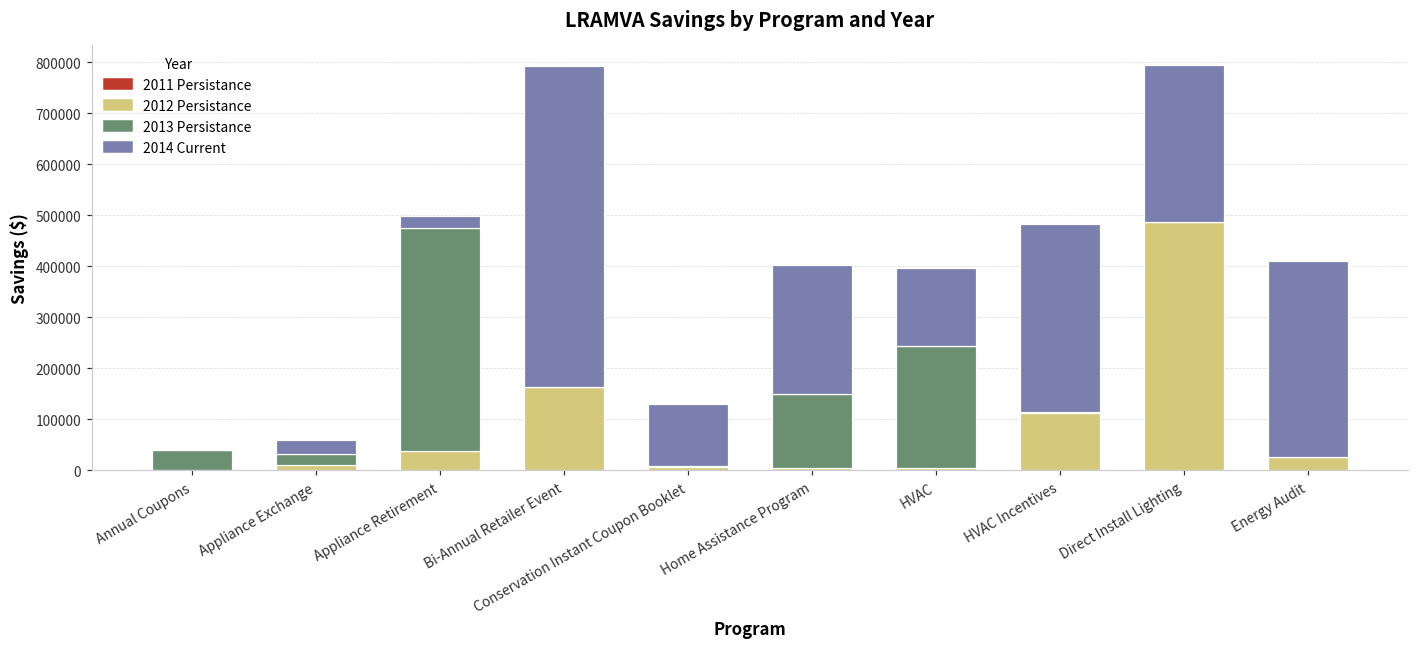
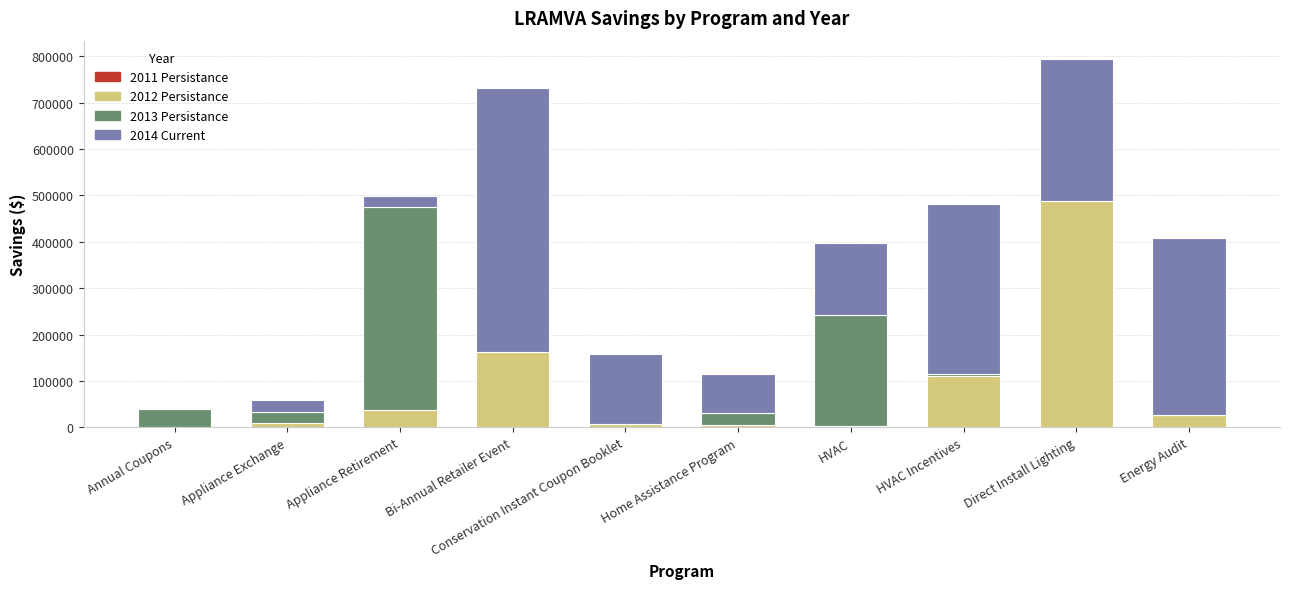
2014 Current, Bi-Annual Retailer Event: 630000 -> 570000
2014 Current, Conservation Instant Coupon Booklet: 120000 -> 150000
2013 Persistance, Home Assistance Program: 140000 -> 30000
2014 Current, Home Assistance Program: 250000 -> 80000
